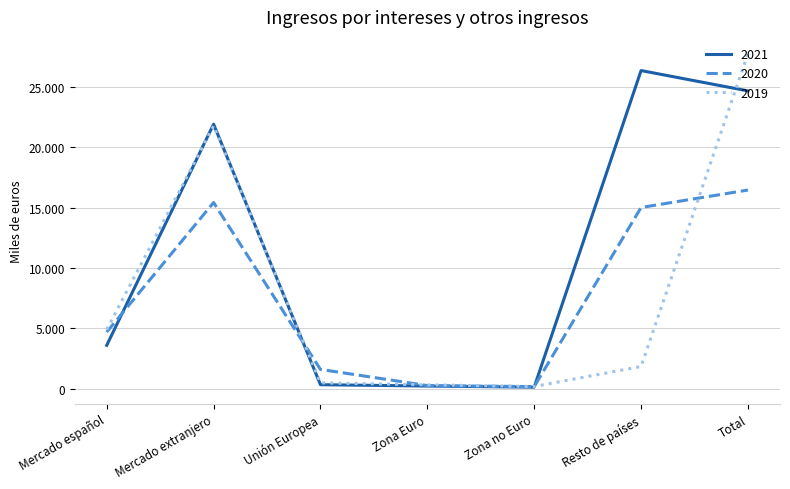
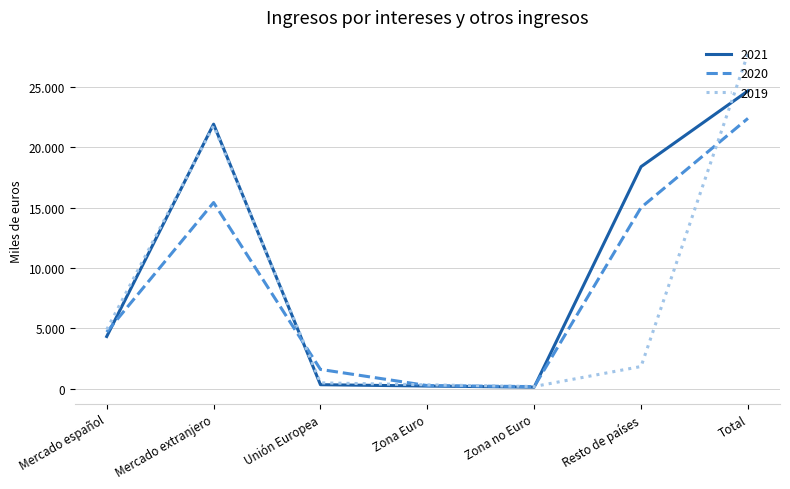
2021, Mercado español: 3.6 -> 4.3
2021, Resto de países: 26.4 -> 18.4
2020, Total: 16.5 -> 22.4
